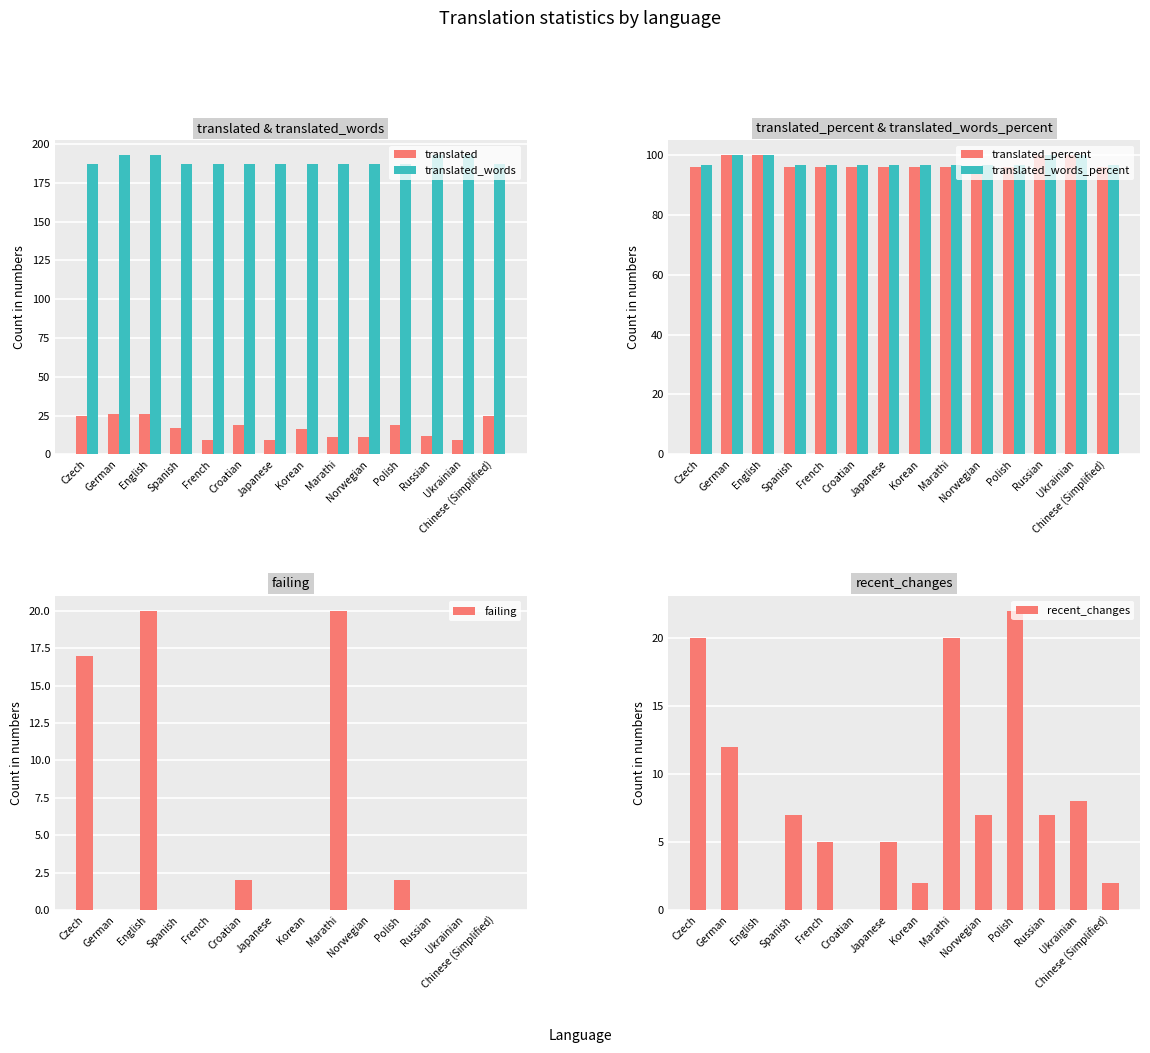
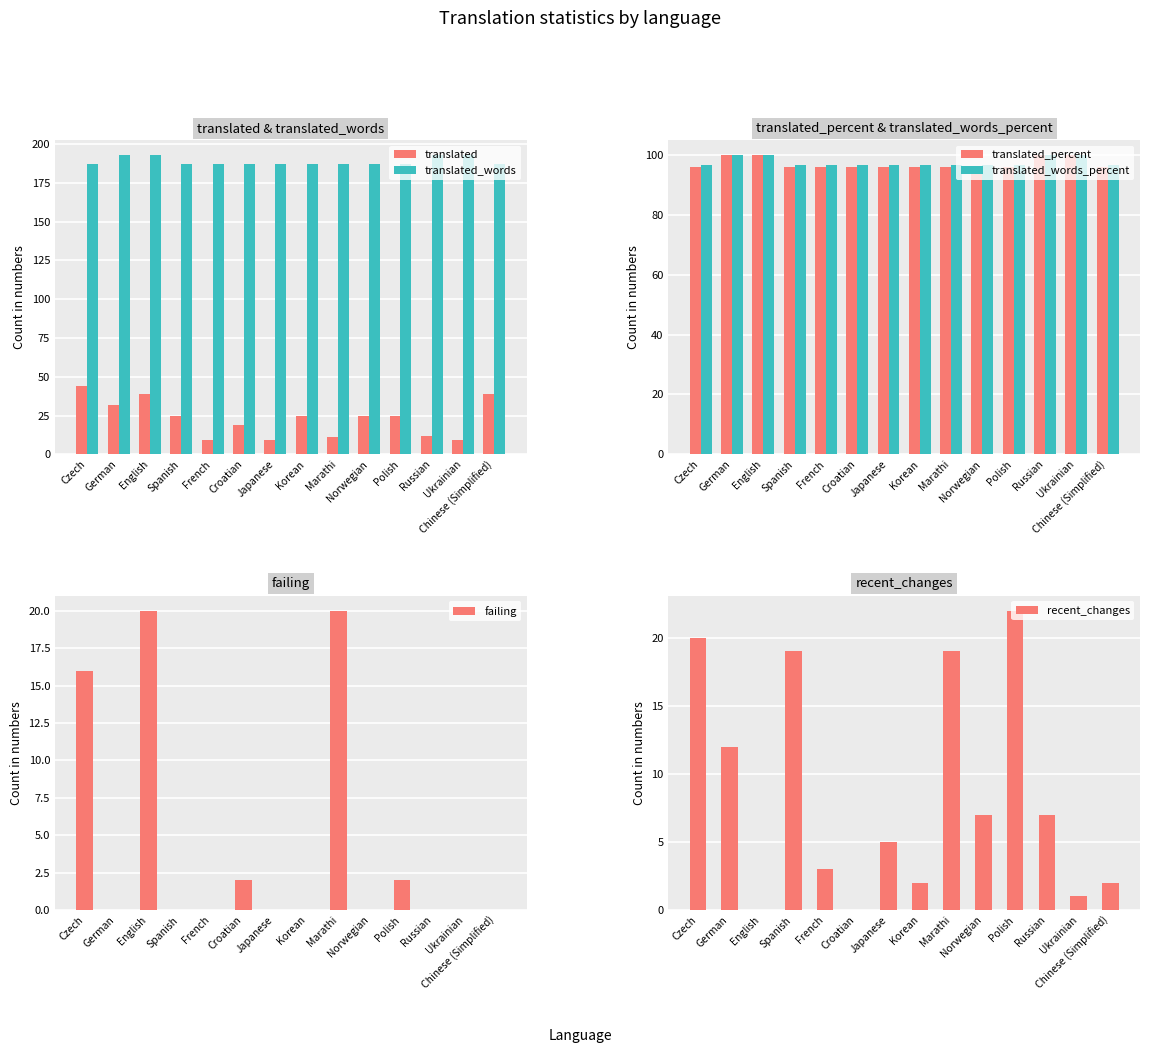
translated & translated_words, translated, Czech: 25 -> 44
translated & translated_words, translated, German: 26 -> 32
translated & translated_words, translated, English: 26 -> 39
translated & translated_words, translated, Spanish: 17 -> 25
translated & translated_words, translated, Korean: 16 -> 25
translated & translated_words, translated, Norwegian: 11 -> 25
translated & translated_words, translated, Polish: 19 -> 25
translated & translated_words, translated, Chinese (Simplified): 25 -> 39
failing, Czech: 17 -> 16
recent_changes, Spanish: 7 -> 19
recent_changes, French: 5 -> 3
recent_changes, Marathi: 20 -> 19
recent_changes, Ukrainian: 8 -> 1
